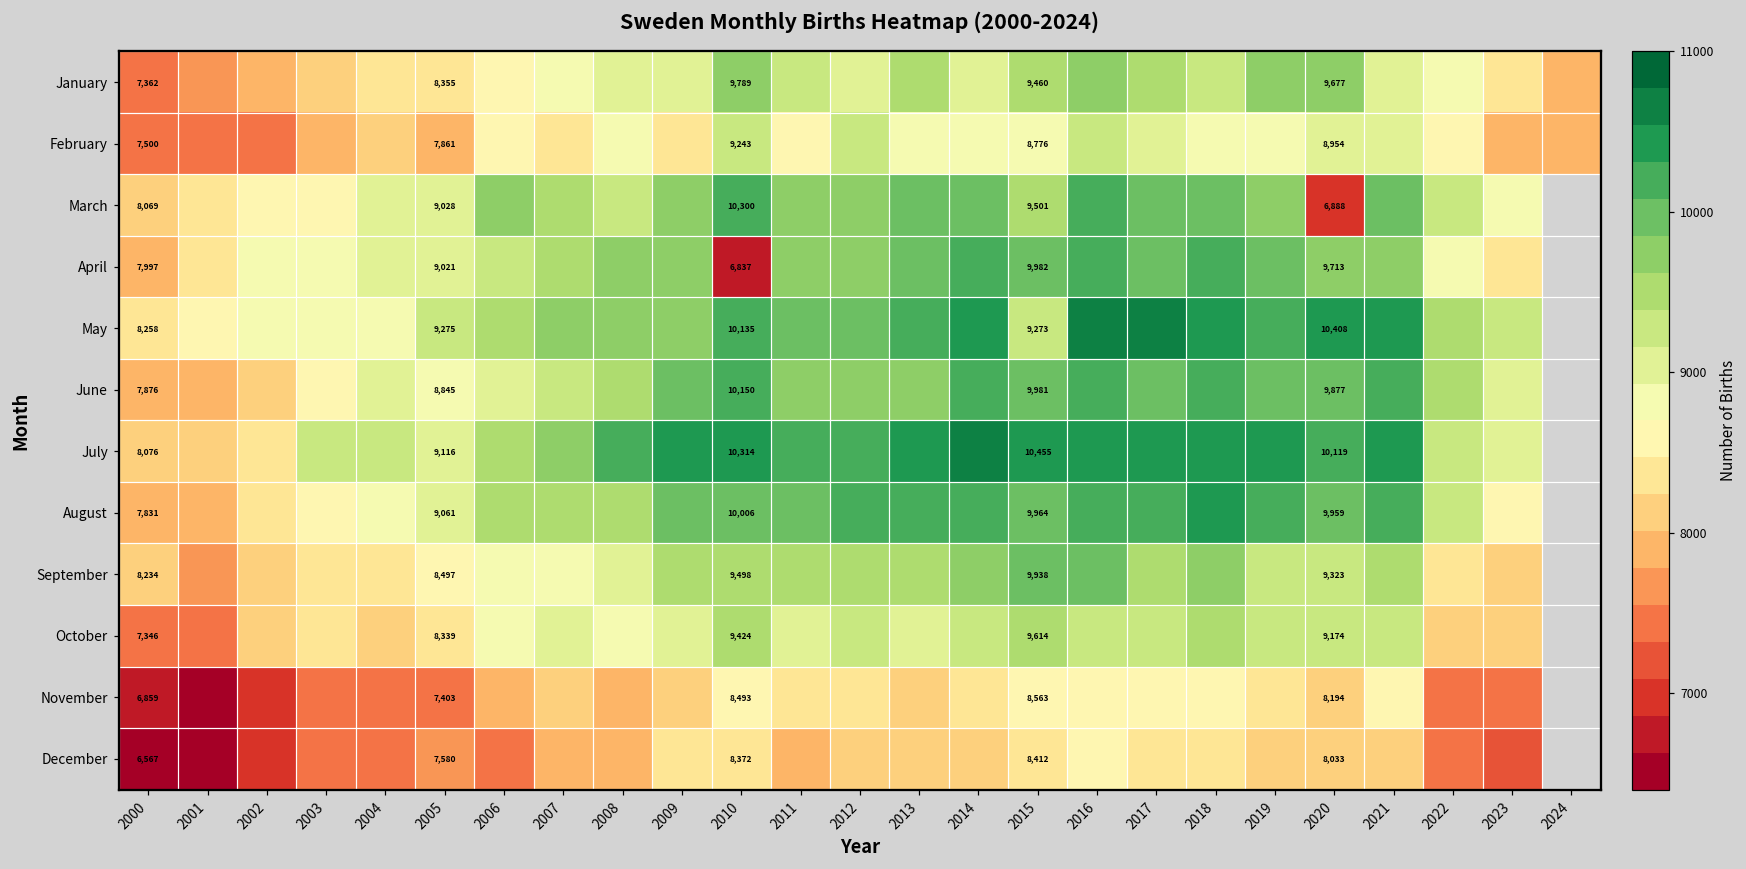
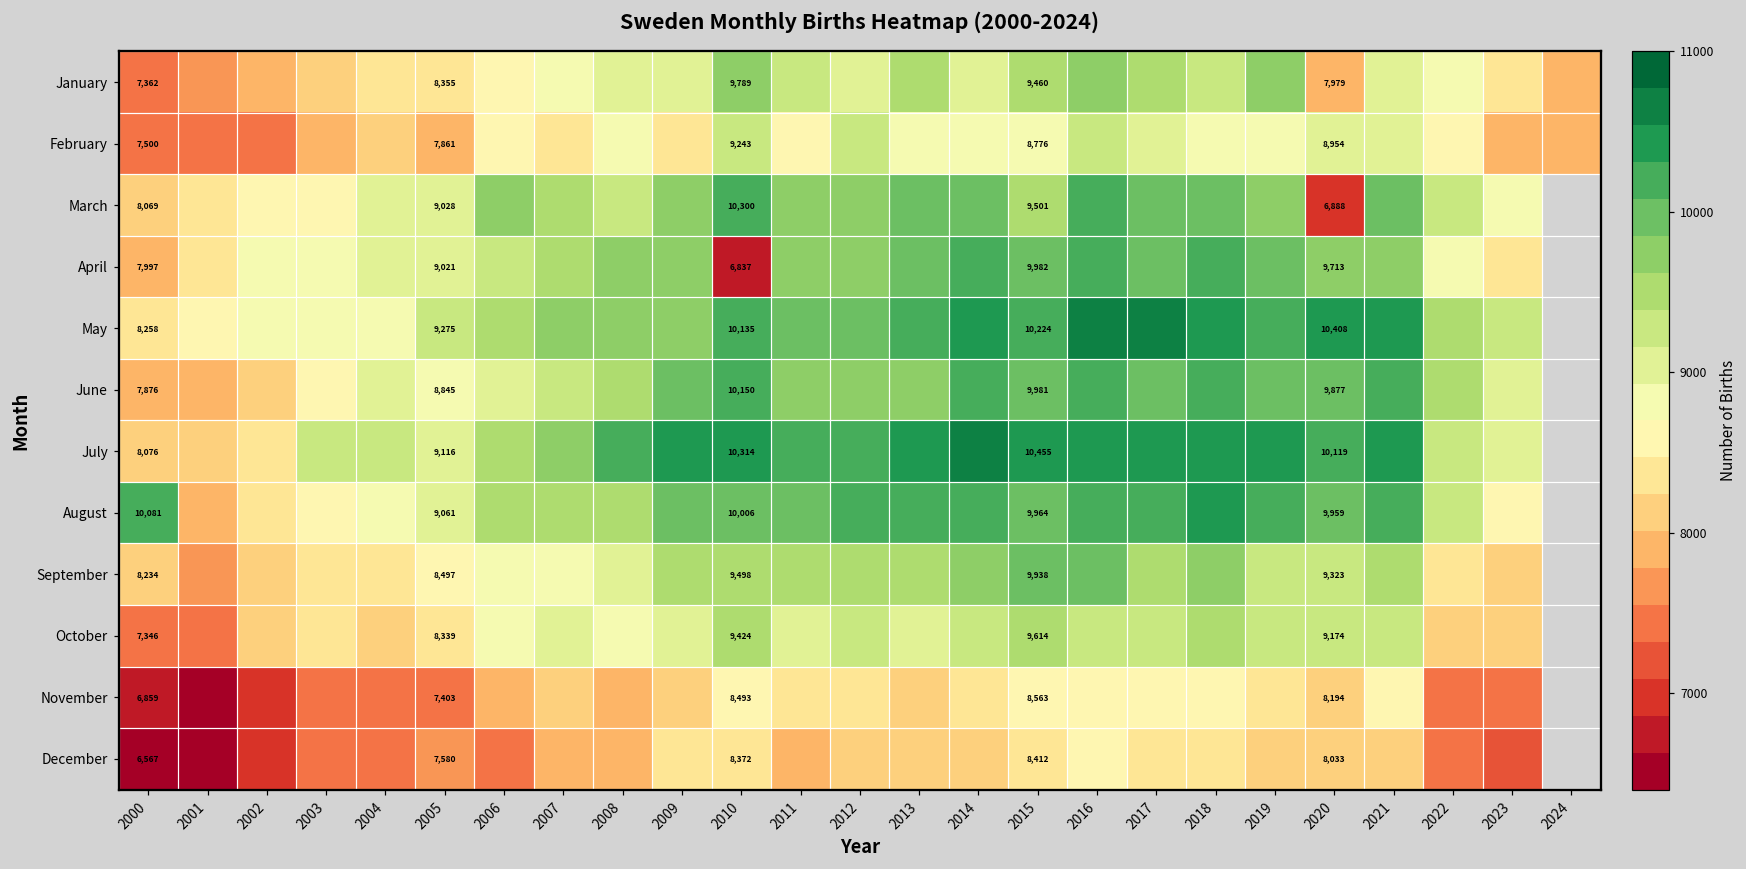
January, 2020: 9,677 -> 7,979
May, 2015: 9,273 -> 10,224
August, 2000: 7,831 -> 10,081
